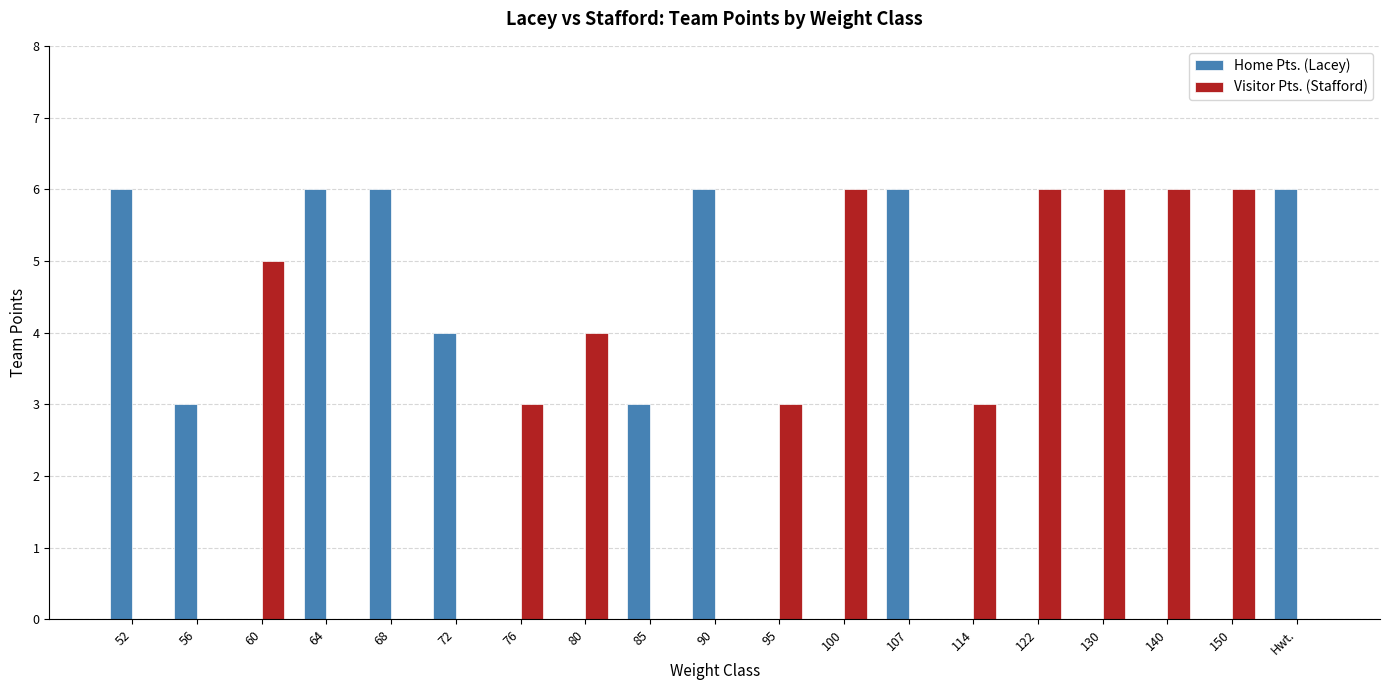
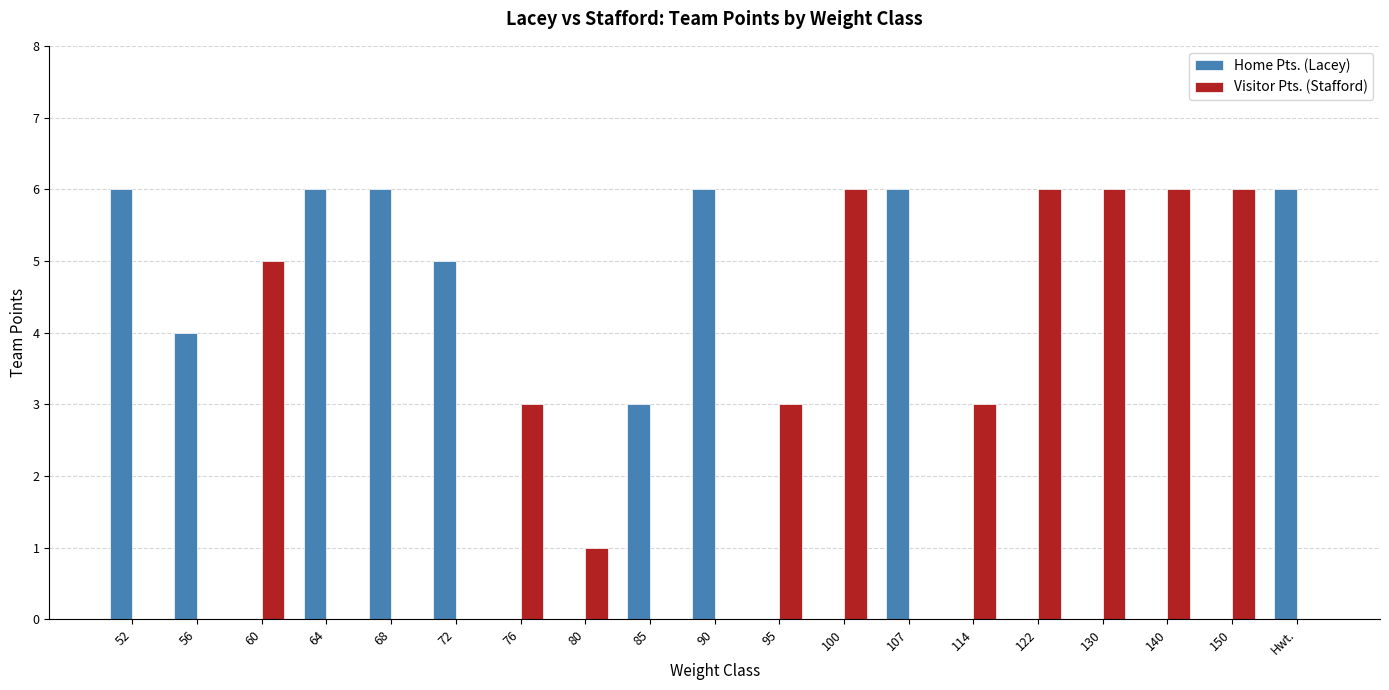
Home Pts. (Lacey), 56: 3 -> 4
Home Pts. (Lacey), 72: 4 -> 5
Visitor Pts. (Stafford), 80: 4 -> 1
